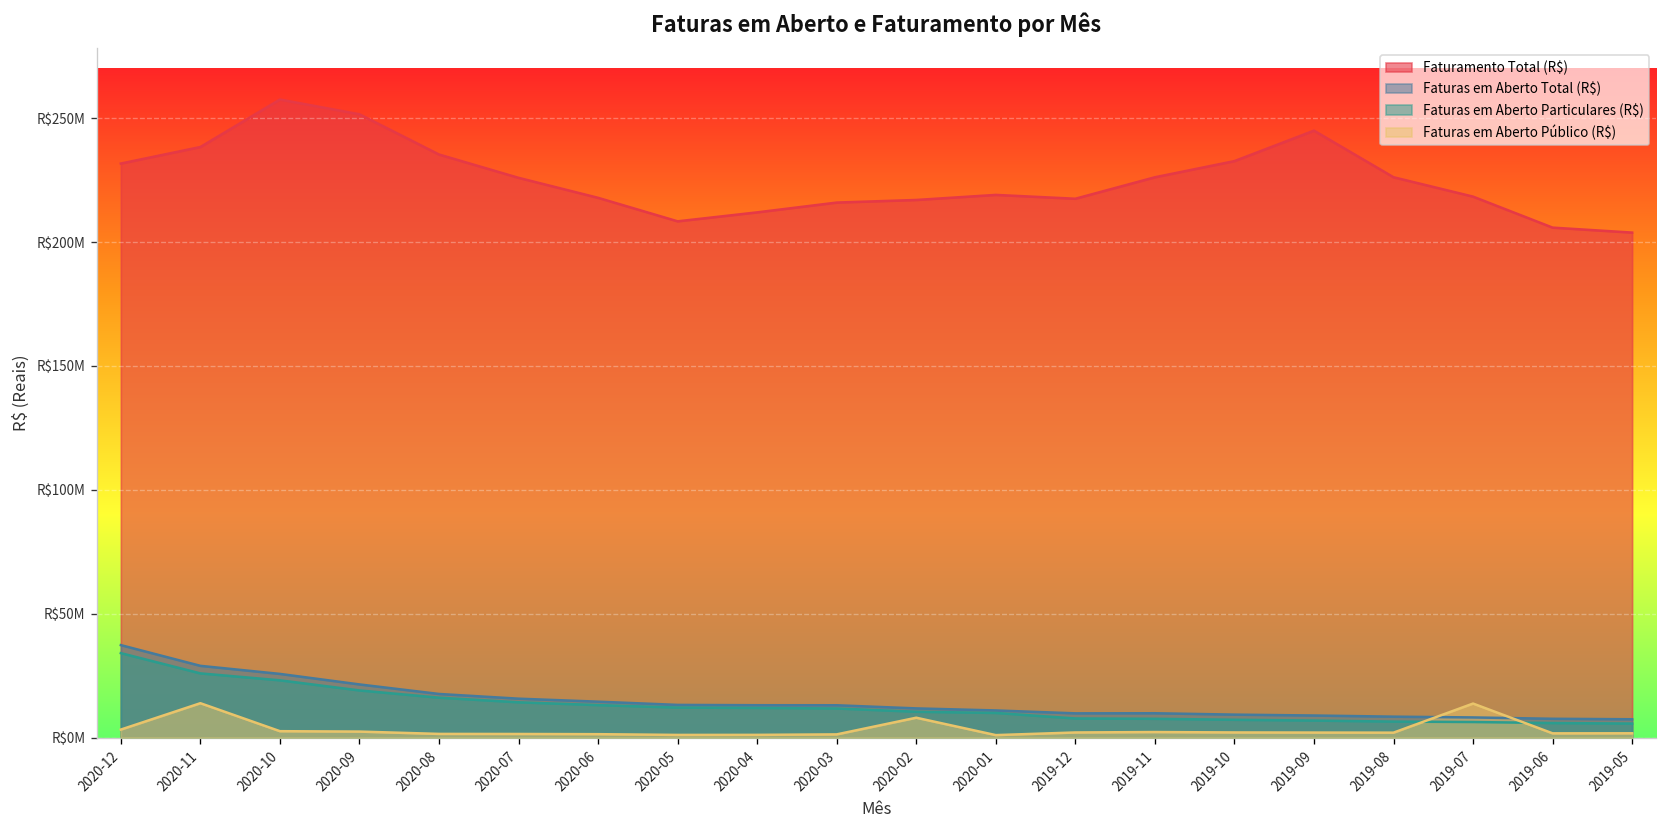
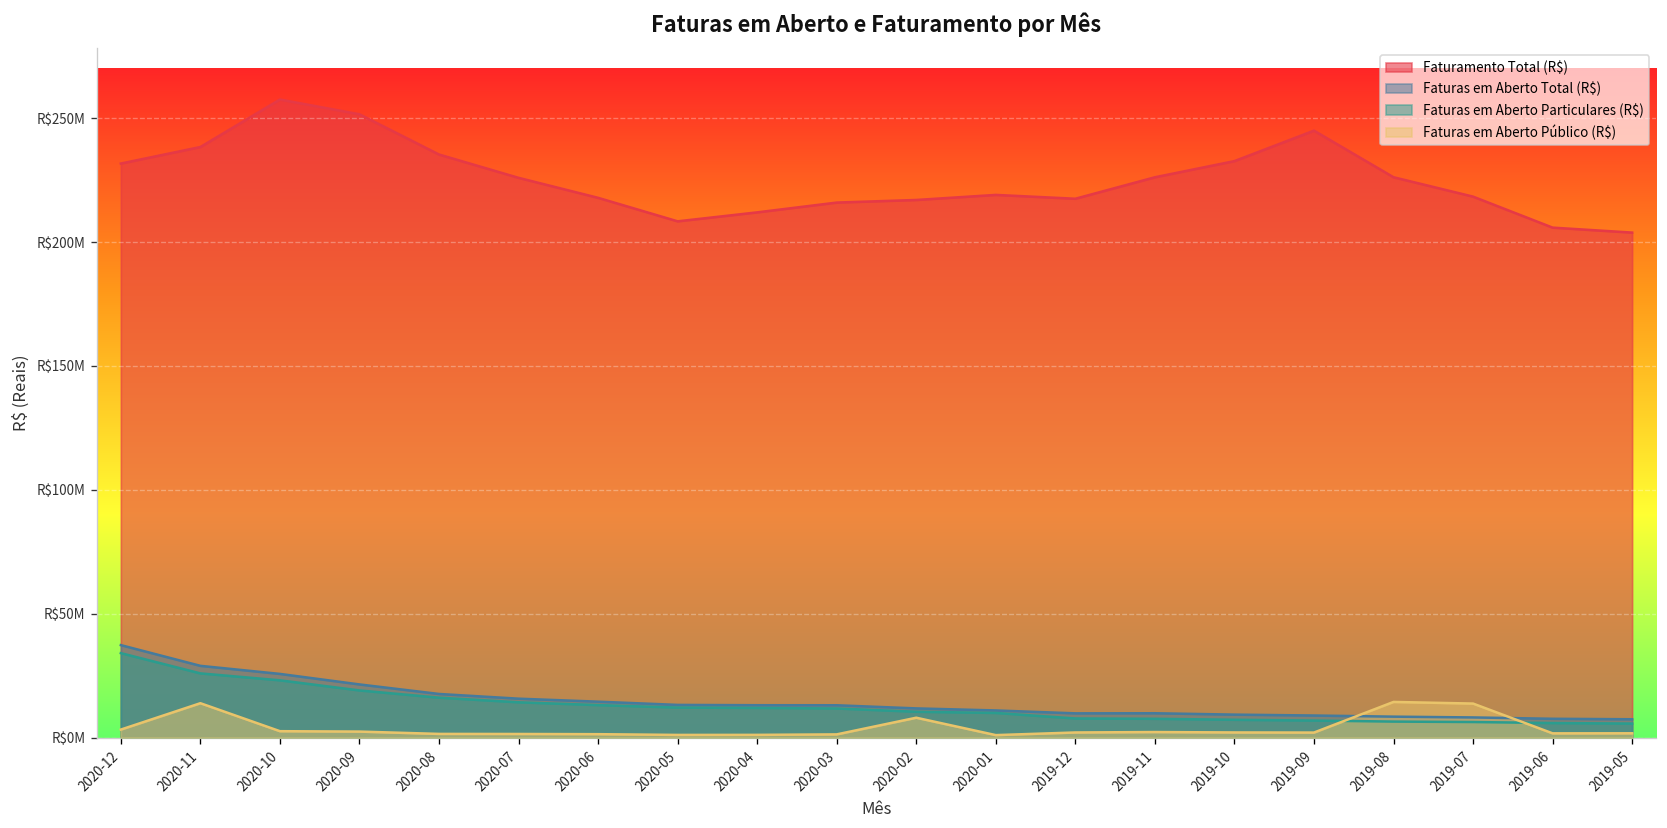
Faturas em Aberto Público (R$), 2019-08: R$2000000 -> R$14000000
